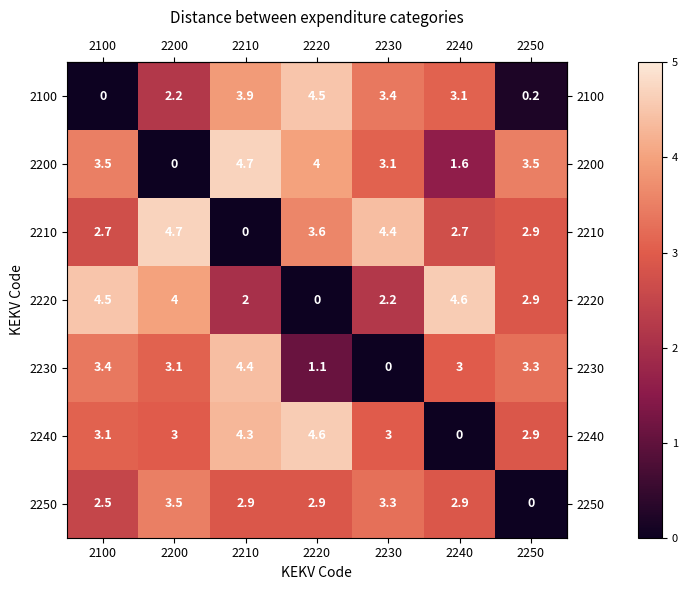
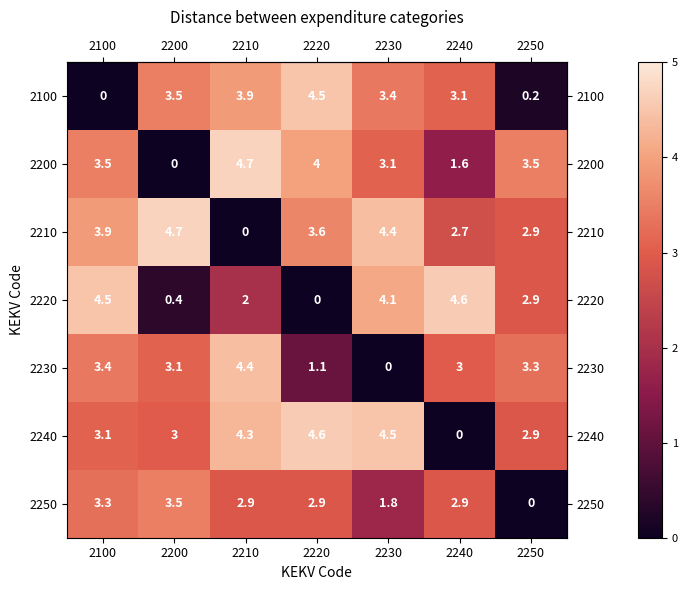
2100, 2200: 2.2 -> 3.5
2210, 2100: 2.7 -> 3.9
2220, 2200: 4 -> 0.4
2220, 2230: 2.2 -> 4.1
2240, 2230: 3 -> 4.5
2250, 2100: 2.5 -> 3.3
2250, 2230: 3.3 -> 1.8
